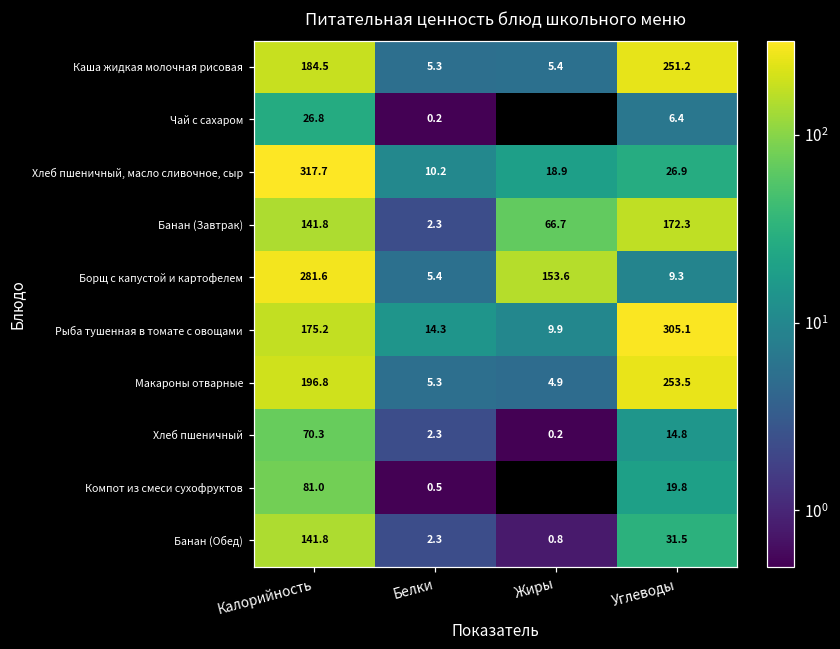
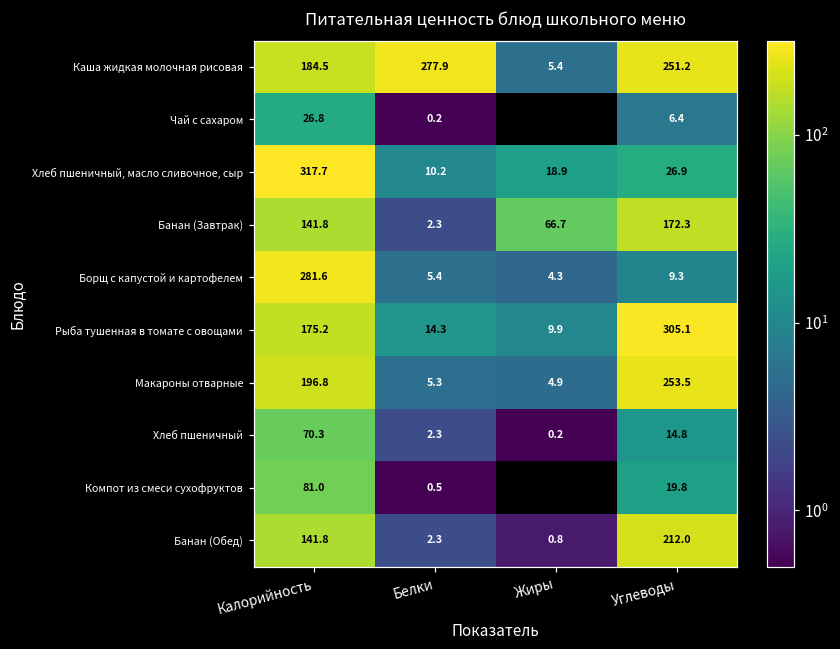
Каша жидкая молочная рисовая, Белки: 5.3 -> 277.9
Борщ с капустой и картофелем, Жиры: 153.6 -> 4.3
Банан (Обед), Углеводы: 31.5 -> 212.0
